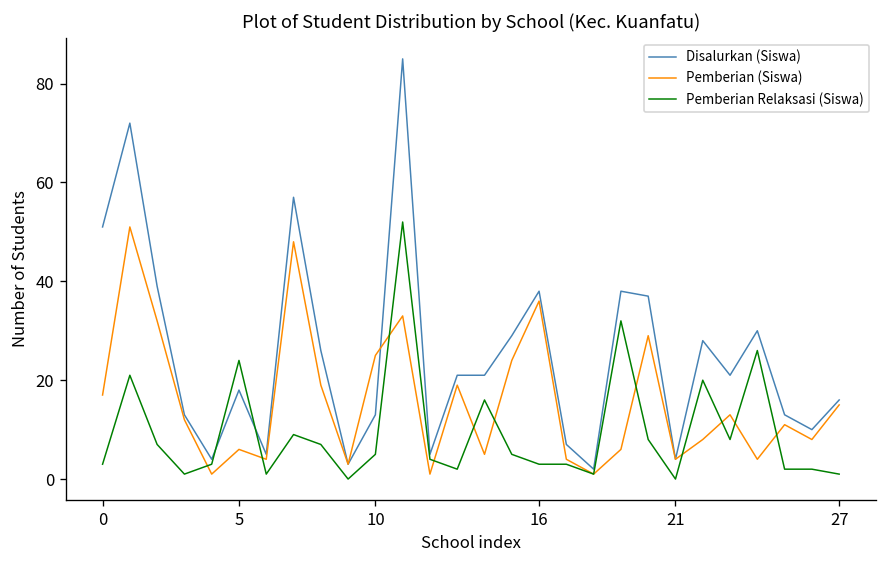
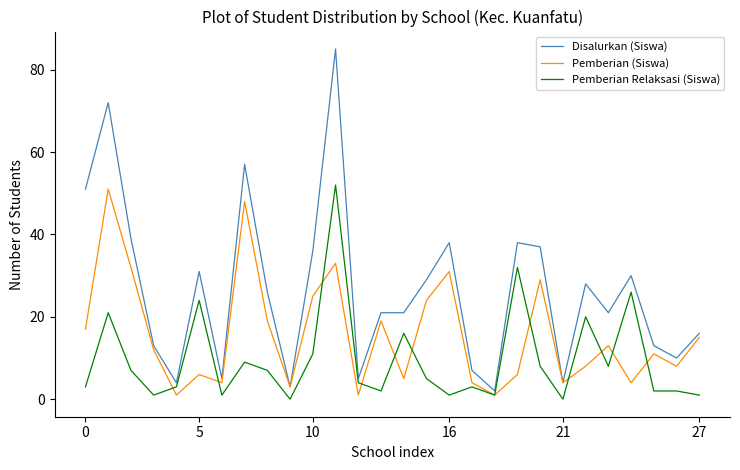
Disalurkan (Siswa), 5: 18 -> 31
Disalurkan (Siswa), 10: 13 -> 36
Pemberian Relaksasi (Siswa), 10: 5 -> 11
Pemberian (Siswa), 16: 36 -> 31
Pemberian Relaksasi (Siswa), 16: 3 -> 1
